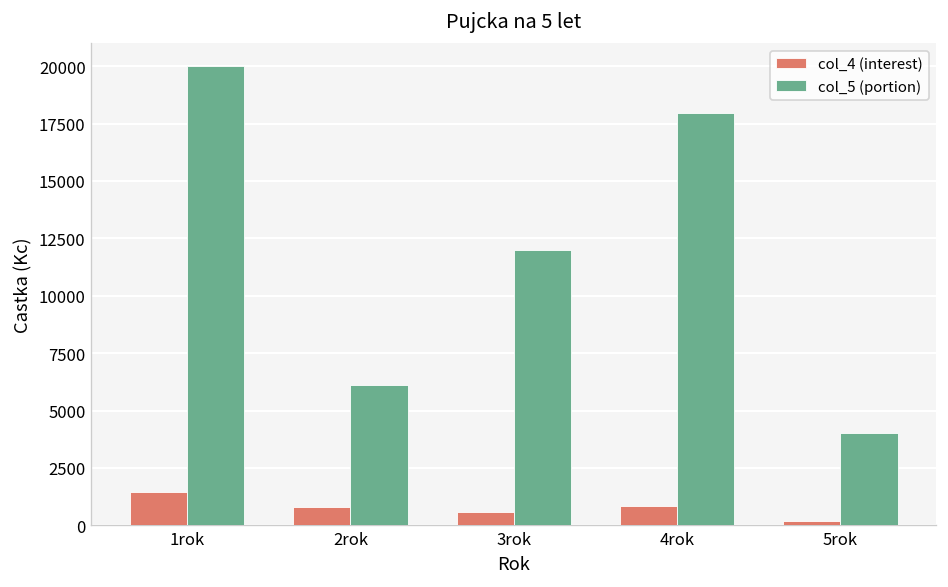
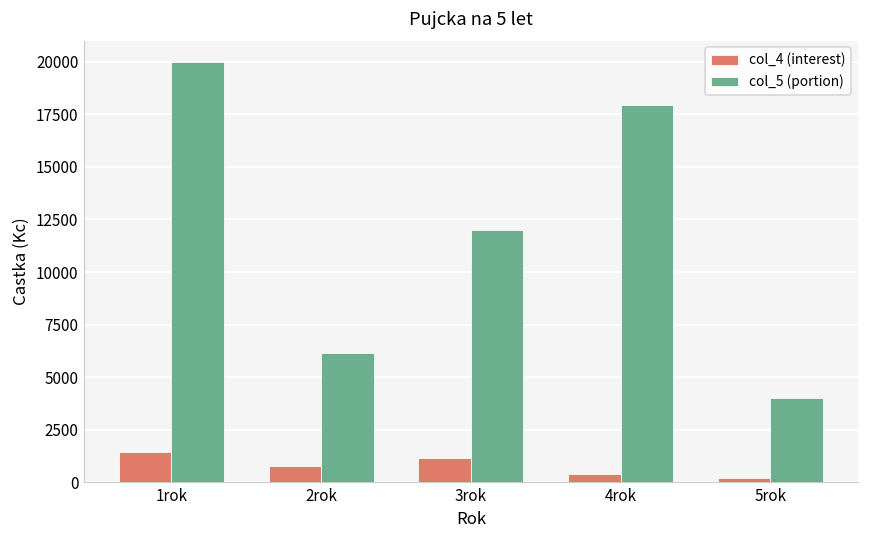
col_4 (interest), 3rok: 600 -> 1100
col_4 (interest), 4rok: 800 -> 400
